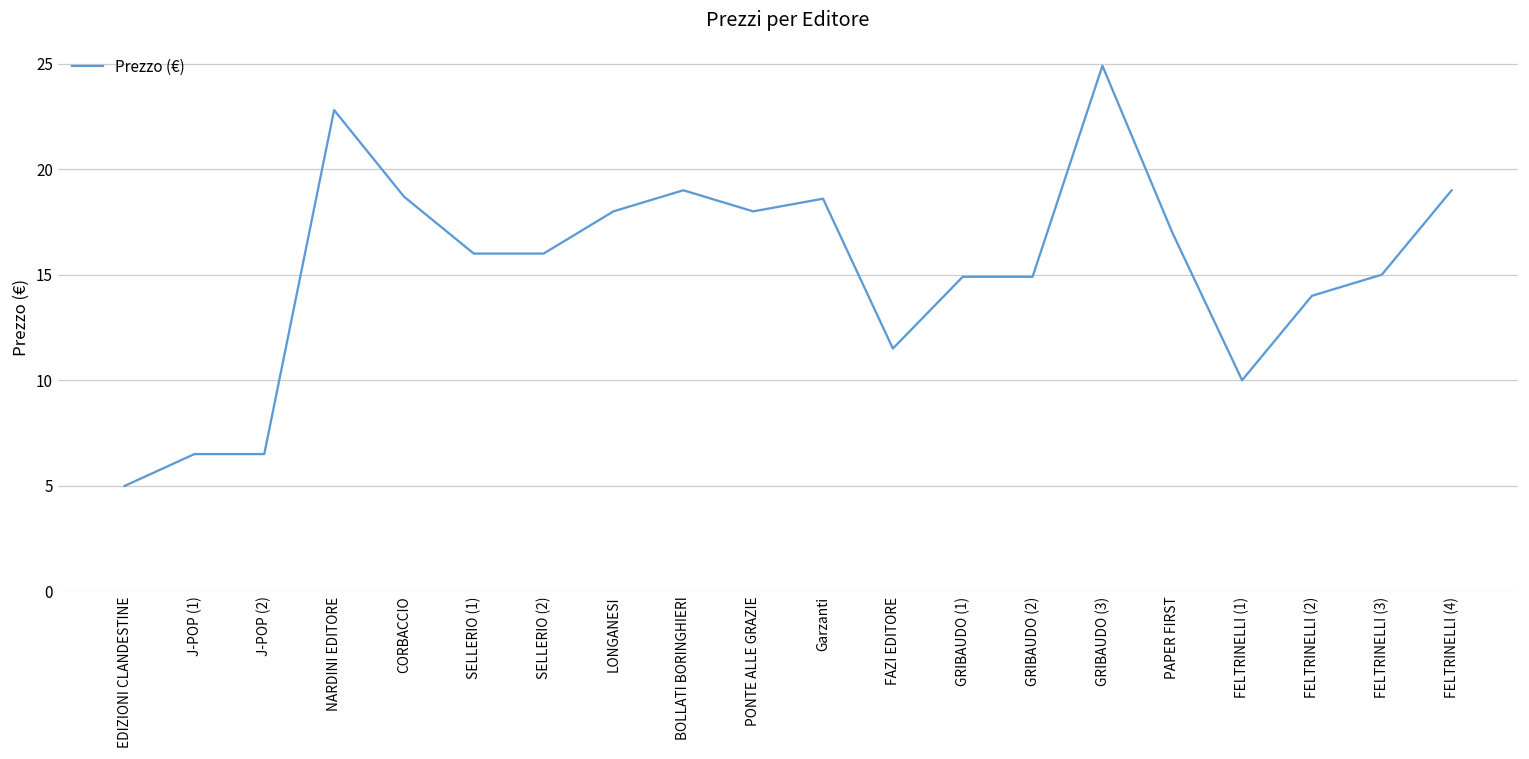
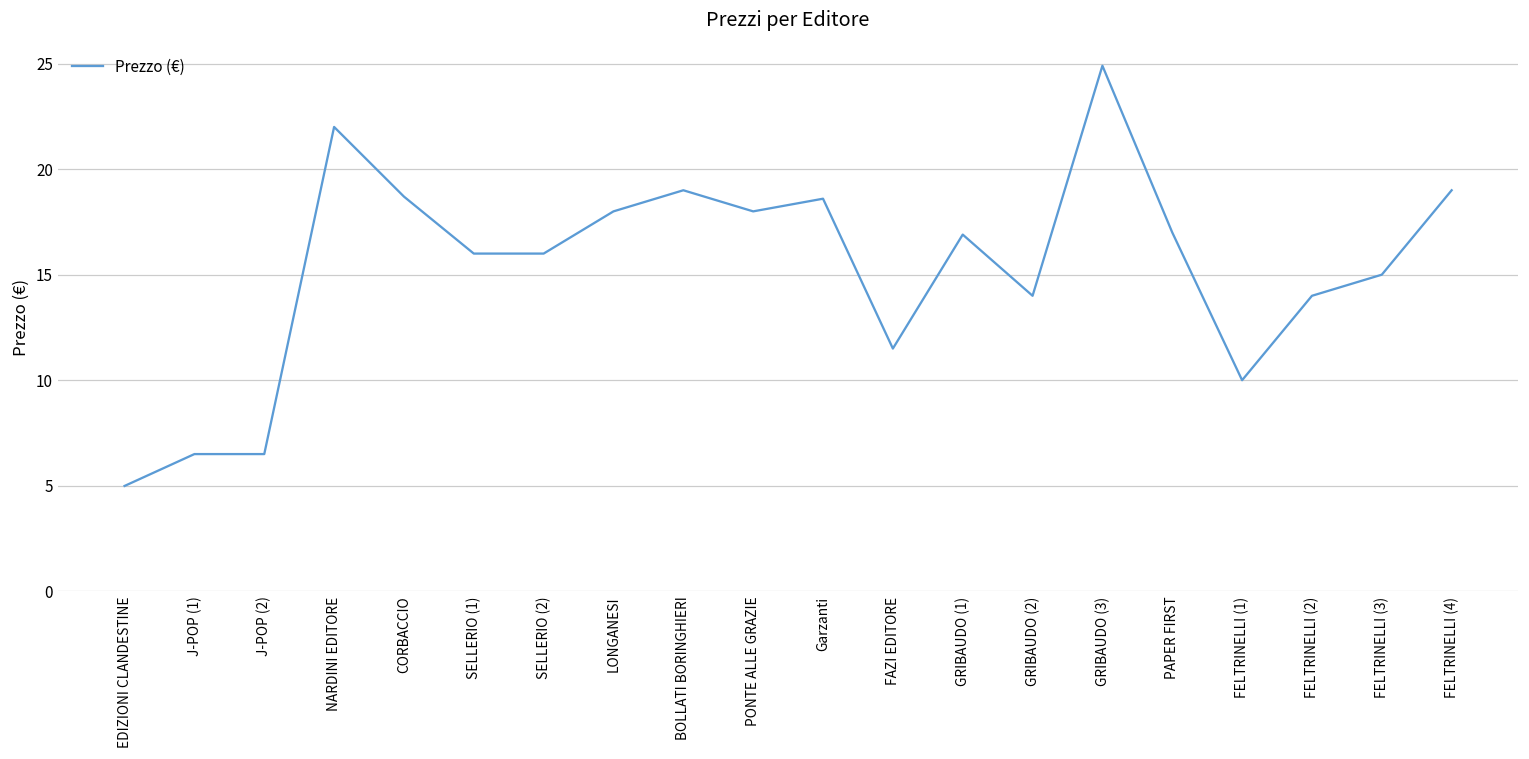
NARDINI EDITORE: 22.8 -> 22.0
GRIBAUDO (1): 14.9 -> 16.9
GRIBAUDO (2): 14.9 -> 14.0
